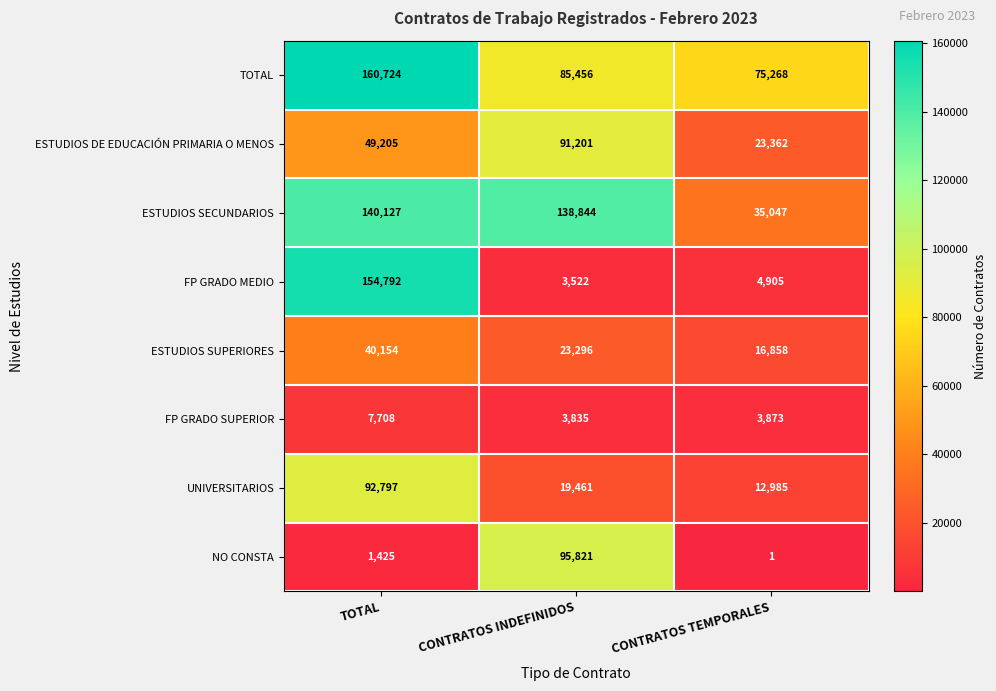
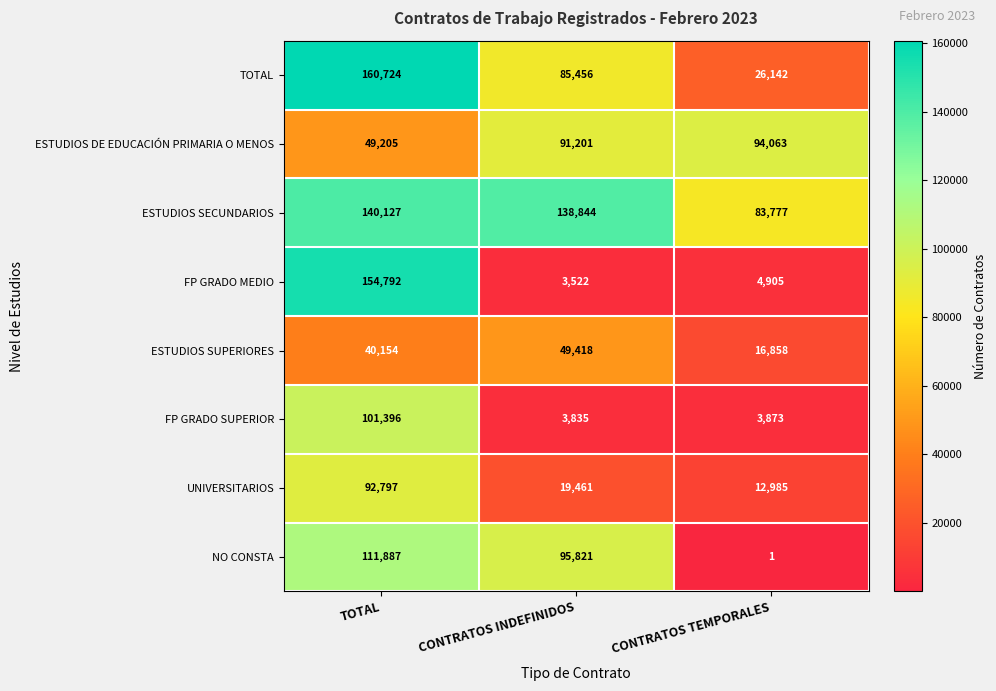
TOTAL, CONTRATOS TEMPORALES: 75,268 -> 26,142
ESTUDIOS DE EDUCACIÓN PRIMARIA O MENOS, CONTRATOS TEMPORALES: 23,362 -> 94,063
ESTUDIOS SECUNDARIOS, CONTRATOS TEMPORALES: 35,047 -> 83,777
ESTUDIOS SUPERIORES, CONTRATOS INDEFINIDOS: 23,296 -> 49,418
FP GRADO SUPERIOR, TOTAL: 7,708 -> 101,396
NO CONSTA, TOTAL: 1,425 -> 111,887
